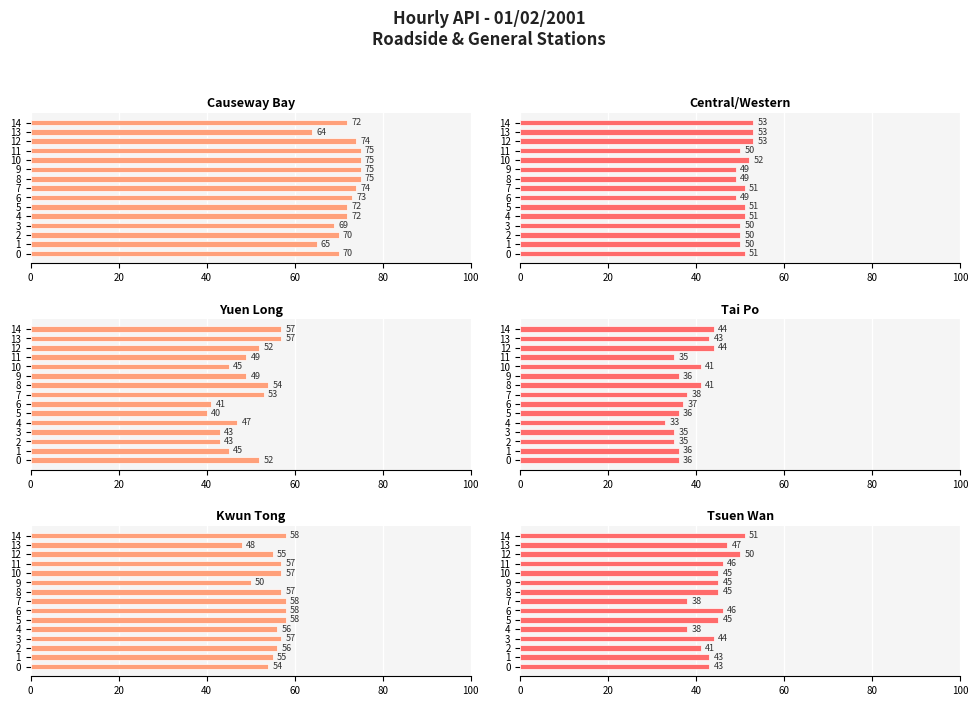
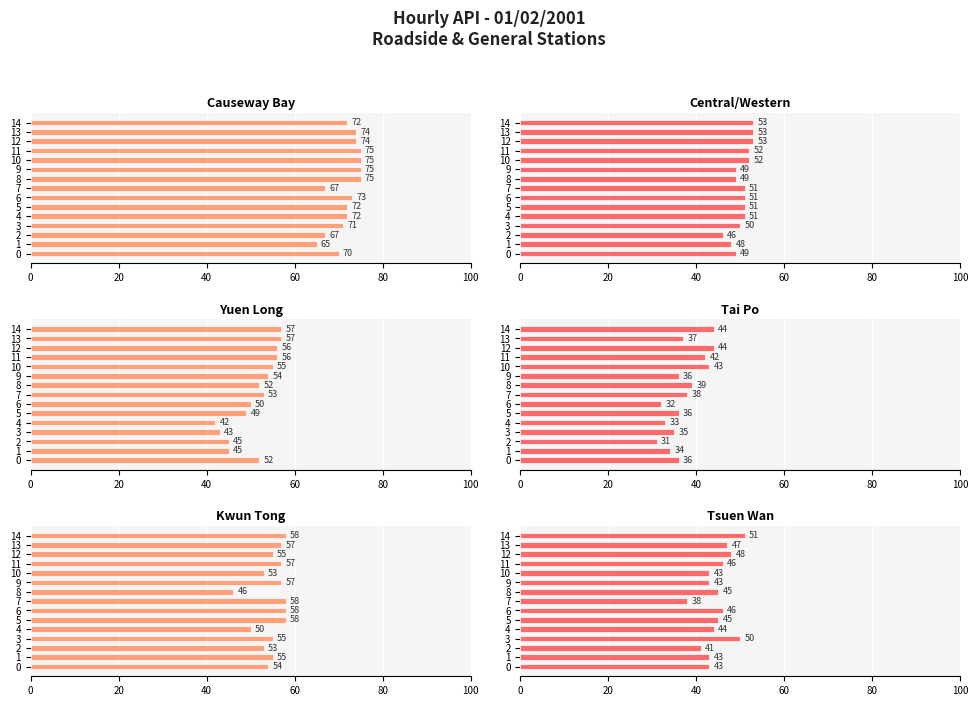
Causeway Bay, 13: 64 -> 74
Causeway Bay, 7: 74 -> 67
Causeway Bay, 3: 69 -> 71
Causeway Bay, 2: 70 -> 67
Central/Western, 11: 50 -> 52
Central/Western, 6: 49 -> 51
Central/Western, 2: 50 -> 46
Central/Western, 1: 50 -> 48
Central/Western, 0: 51 -> 49
Yuen Long, 12: 52 -> 56
Yuen Long, 11: 49 -> 56
Yuen Long, 10: 45 -> 55
Yuen Long, 9: 49 -> 54
Yuen Long, 8: 54 -> 52
Yuen Long, 6: 41 -> 50
Yuen Long, 5: 40 -> 49
Yuen Long, 4: 47 -> 42
Yuen Long, 2: 43 -> 45
Tai Po, 13: 43 -> 37
Tai Po, 11: 35 -> 42
Tai Po, 10: 41 -> 43
Tai Po, 8: 41 -> 39
Tai Po, 6: 37 -> 32
Tai Po, 2: 35 -> 31
Tai Po, 1: 36 -> 34
Kwun Tong, 13: 48 -> 57
Kwun Tong, 10: 57 -> 53
Kwun Tong, 9: 50 -> 57
Kwun Tong, 8: 57 -> 46
Kwun Tong, 4: 56 -> 50
Kwun Tong, 3: 57 -> 55
Kwun Tong, 2: 56 -> 53
Tsuen Wan, 12: 50 -> 48
Tsuen Wan, 10: 45 -> 43
Tsuen Wan, 9: 45 -> 43
Tsuen Wan, 4: 38 -> 44
Tsuen Wan, 3: 44 -> 50
